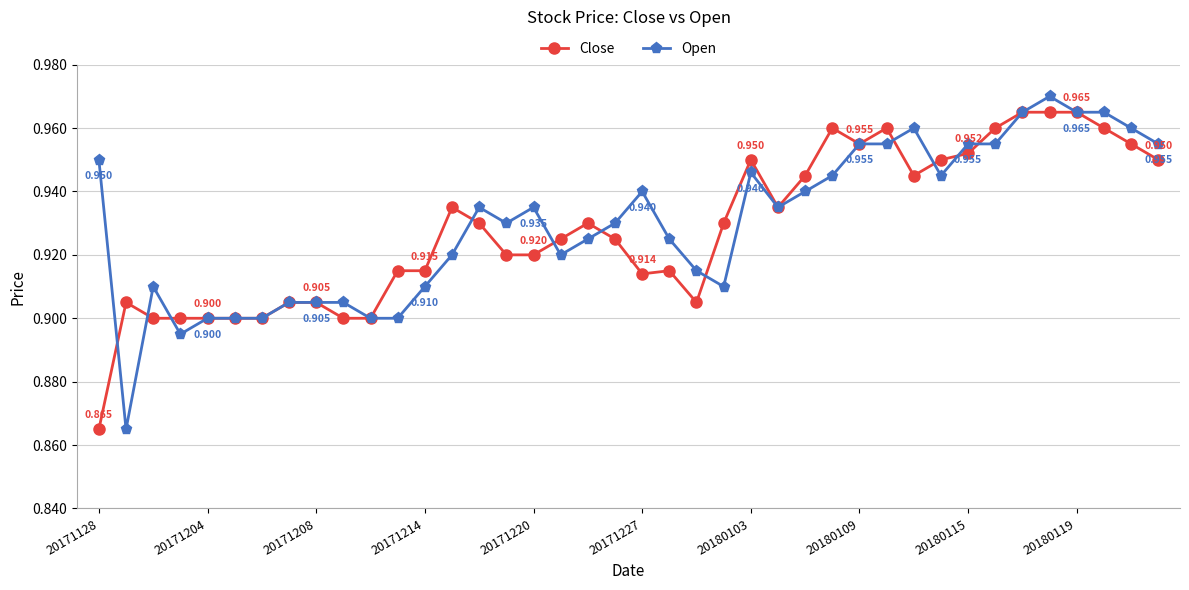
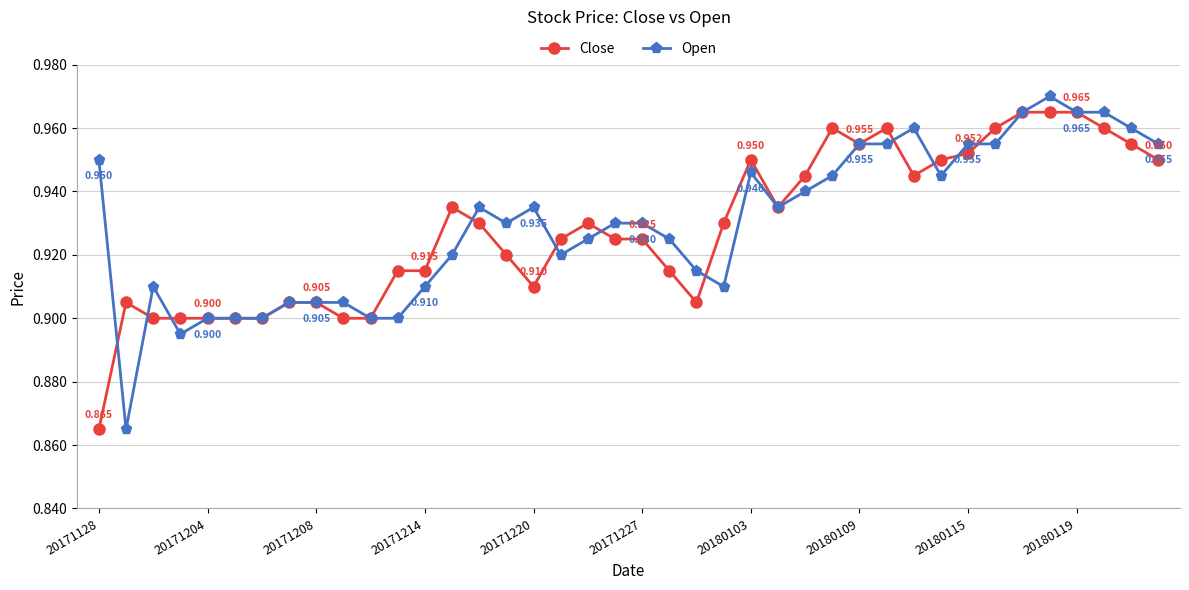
Close, 20171220: 0.920 -> 0.910
Close, 20171227: 0.914 -> 0.925
Open, 20171227: 0.940 -> 0.930
